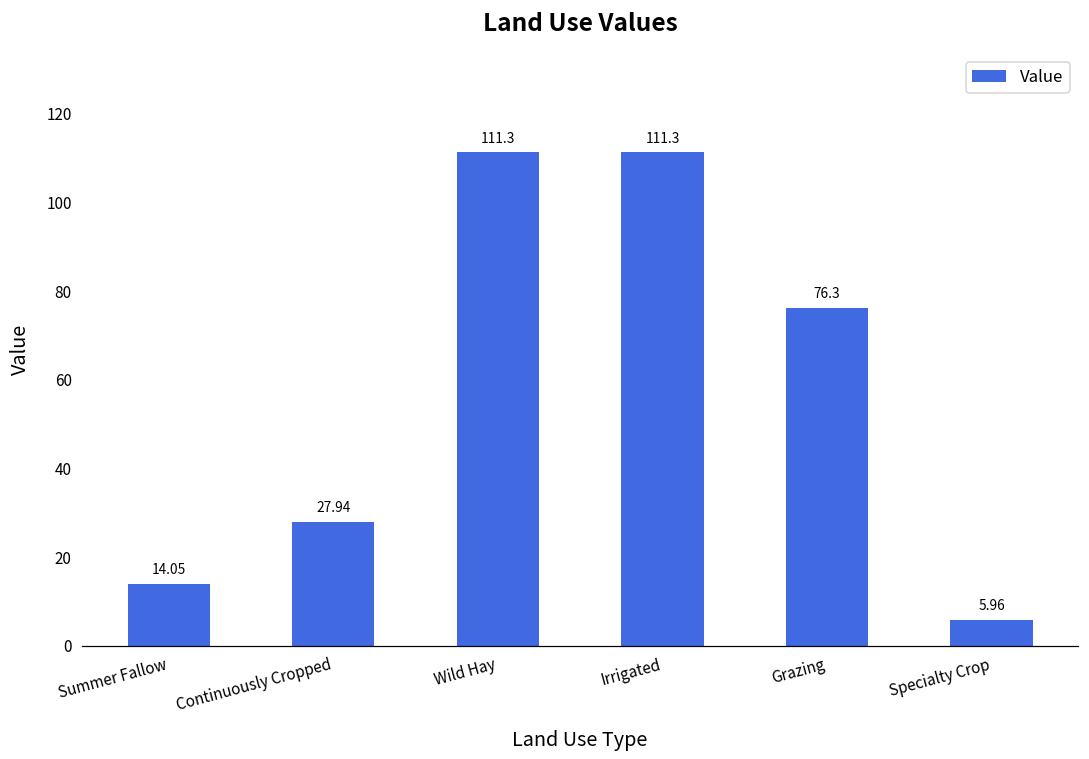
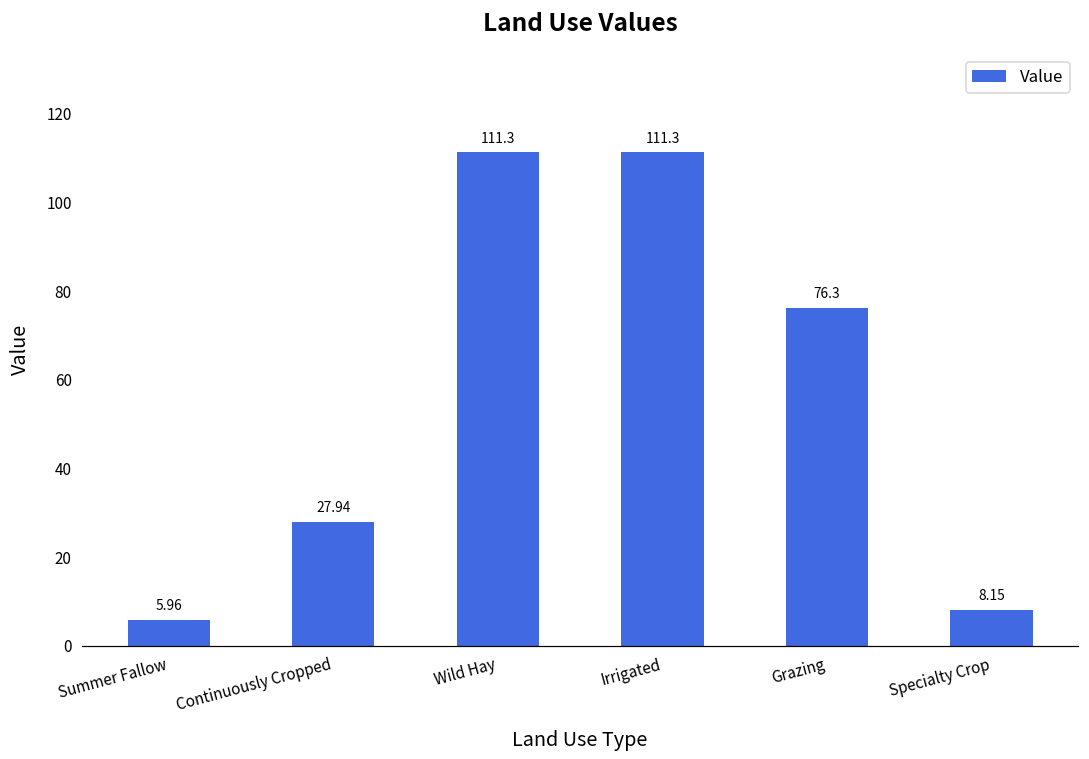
Summer Fallow: 14.05 -> 5.96
Specialty Crop: 5.96 -> 8.15
